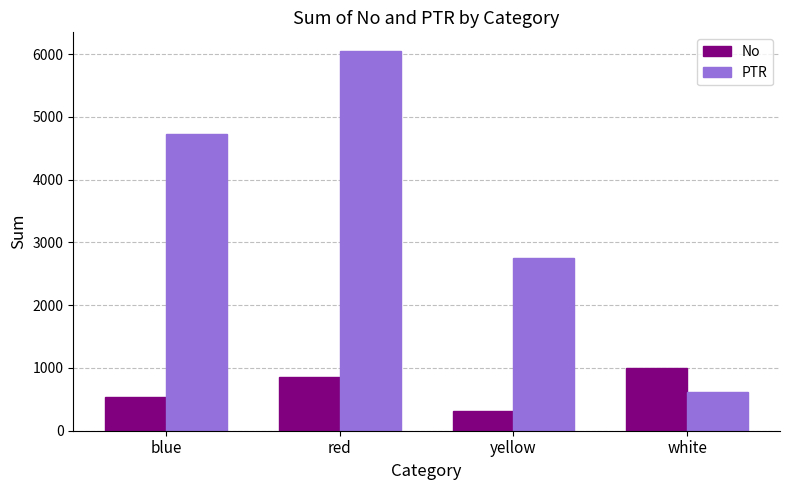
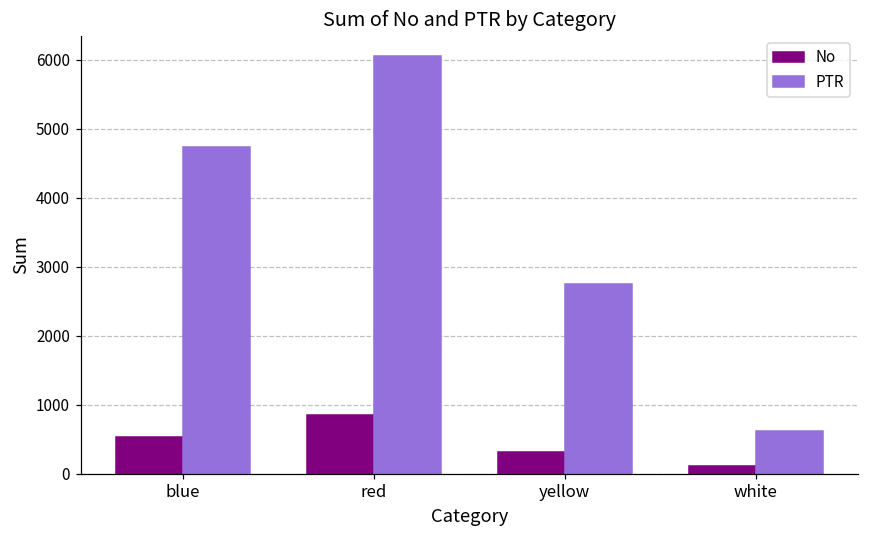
No, white: 1000 -> 100
